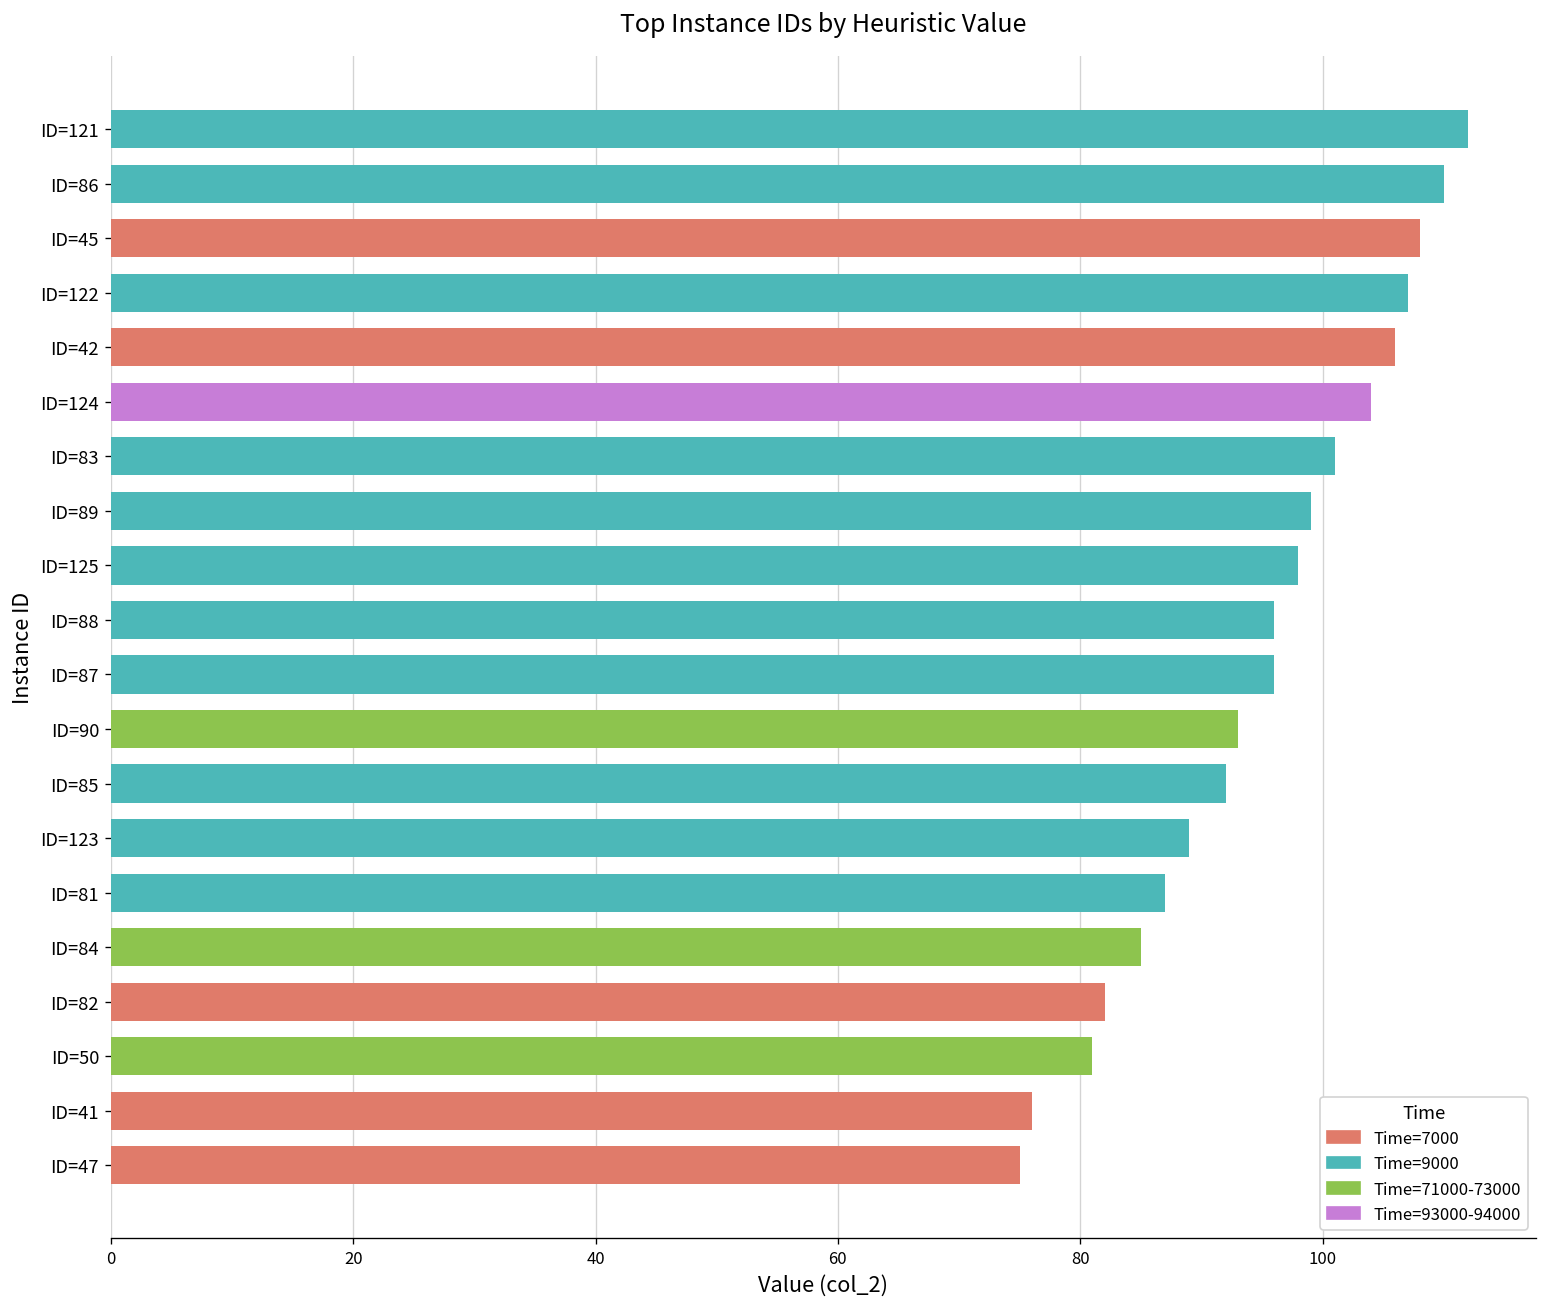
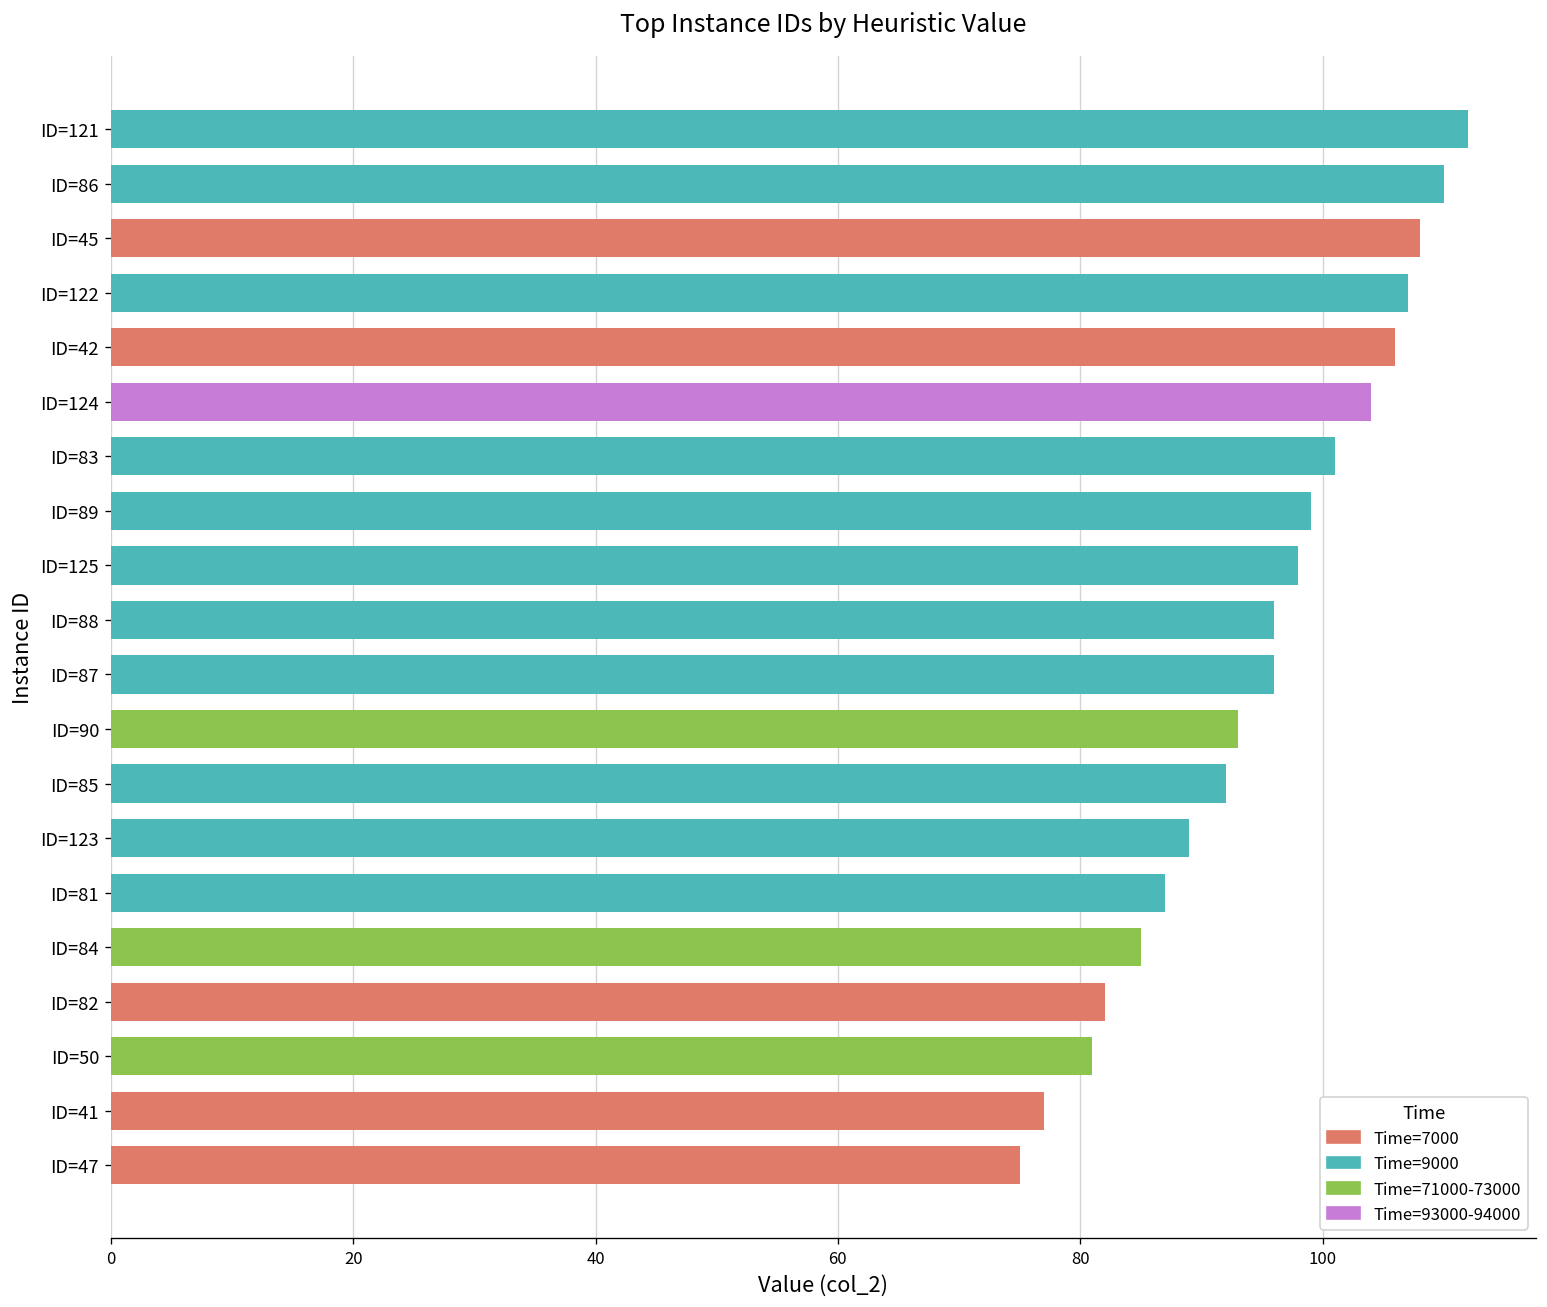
ID=41: 76 -> 77
